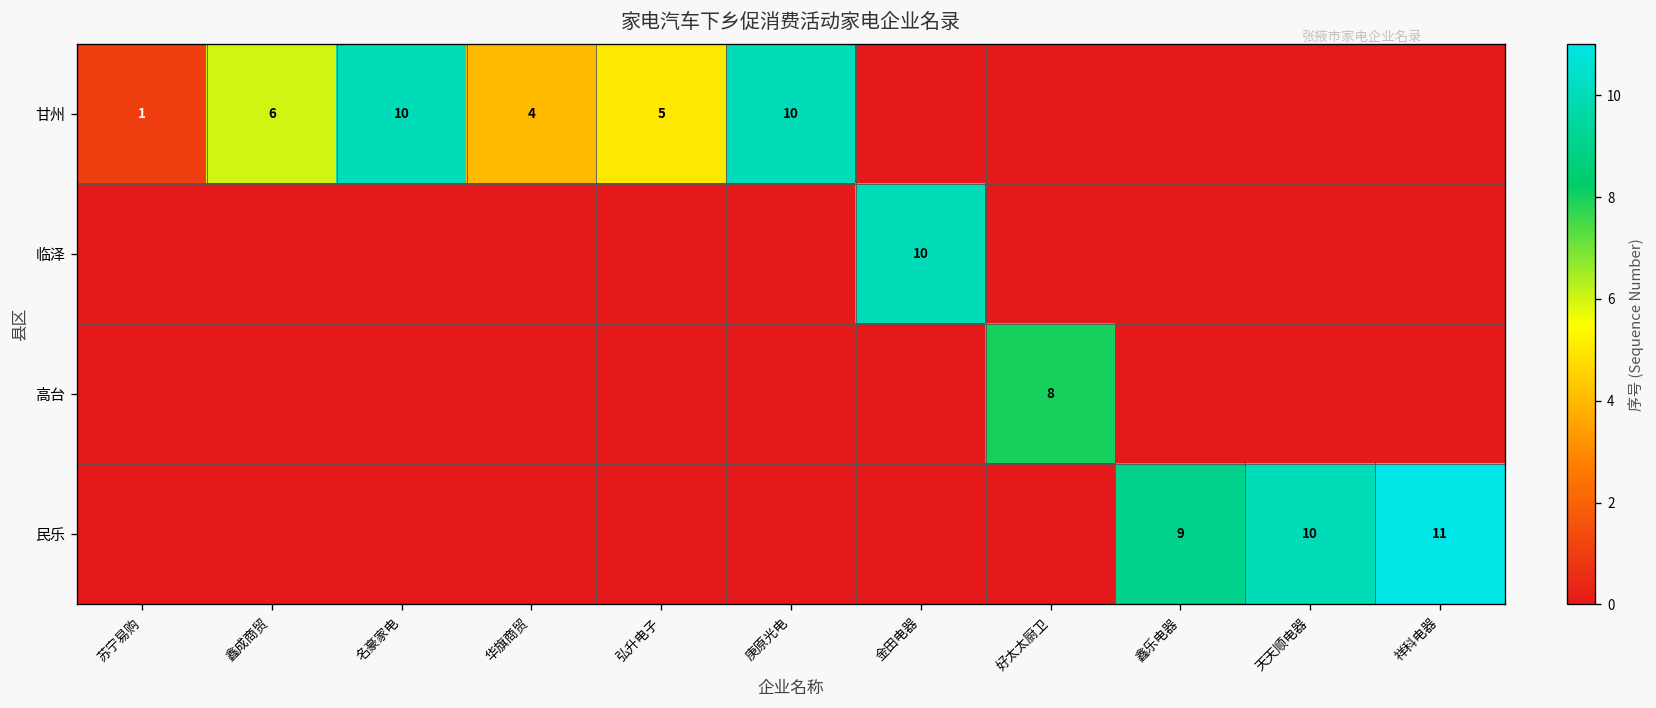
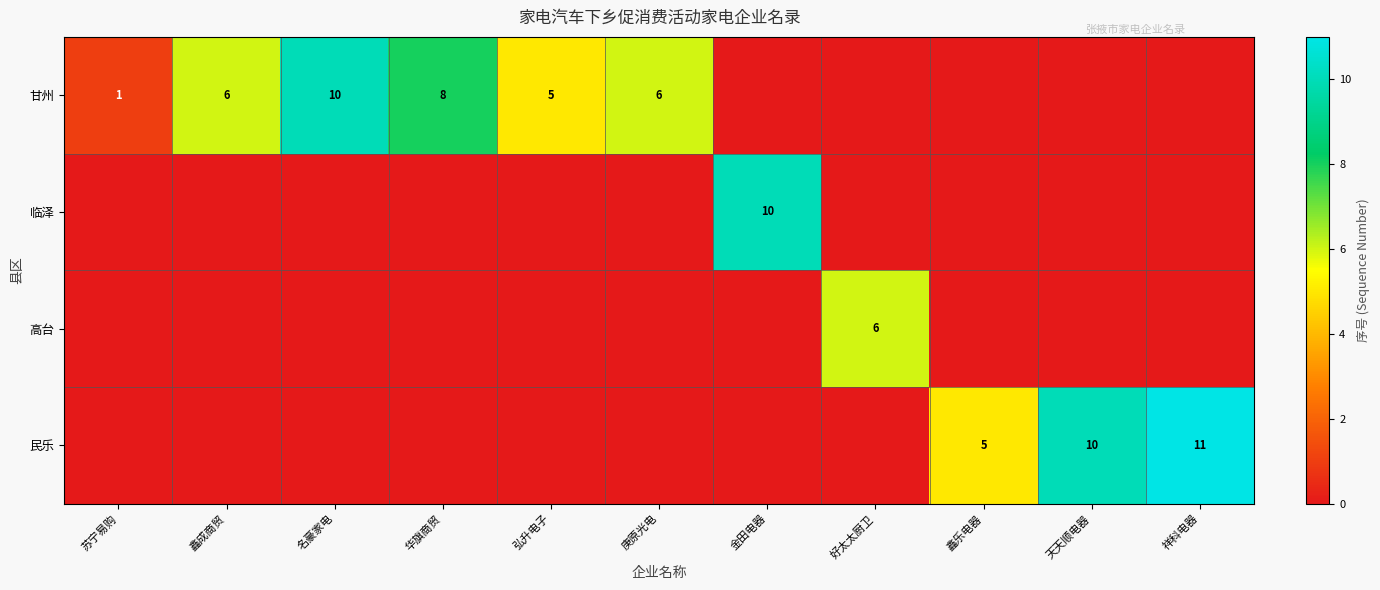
甘州, 华旗商贸: 4 -> 8
甘州, 庚原光电: 10 -> 6
高台, 好太太厨卫: 8 -> 6
民乐, 鑫乐电器: 9 -> 5
